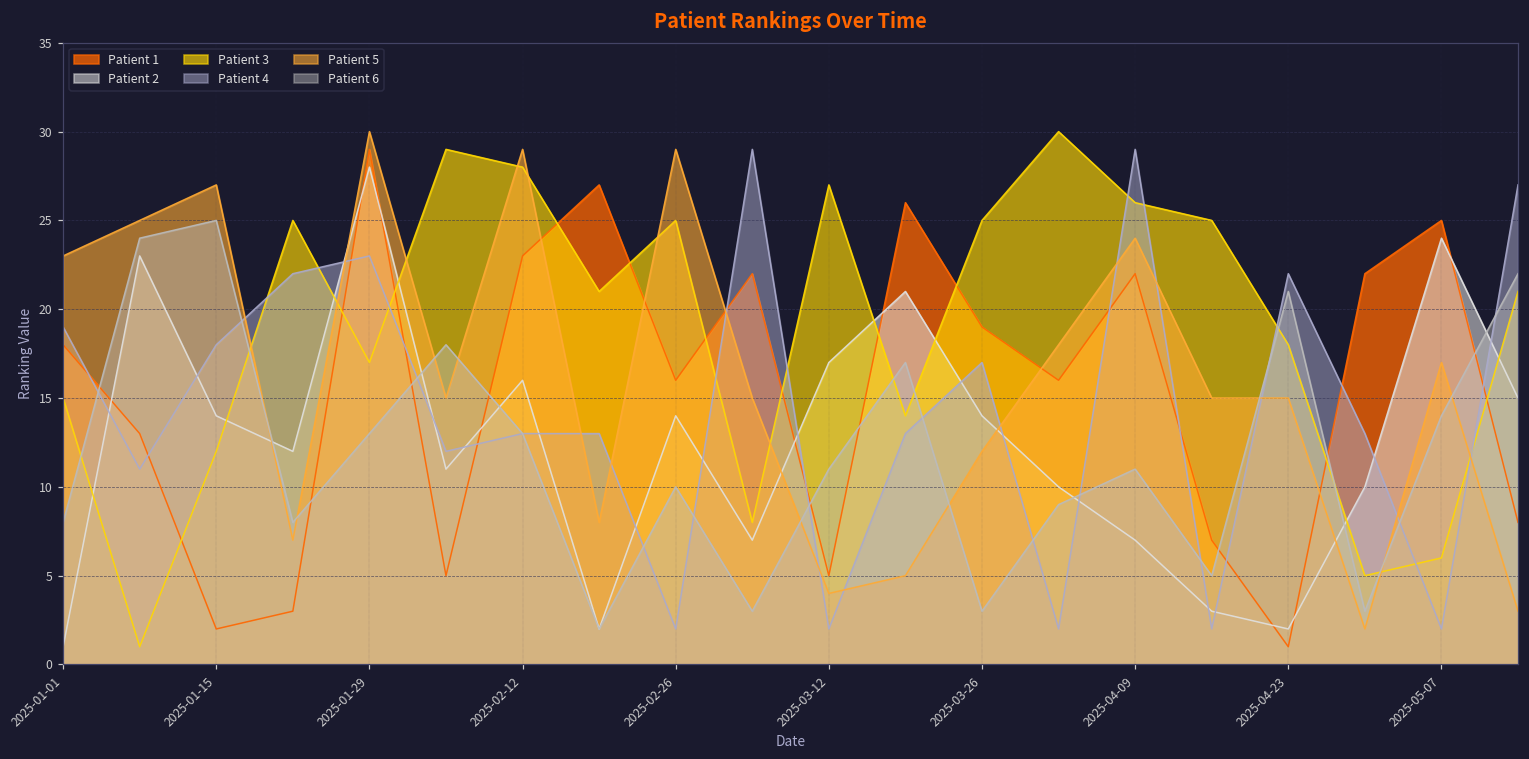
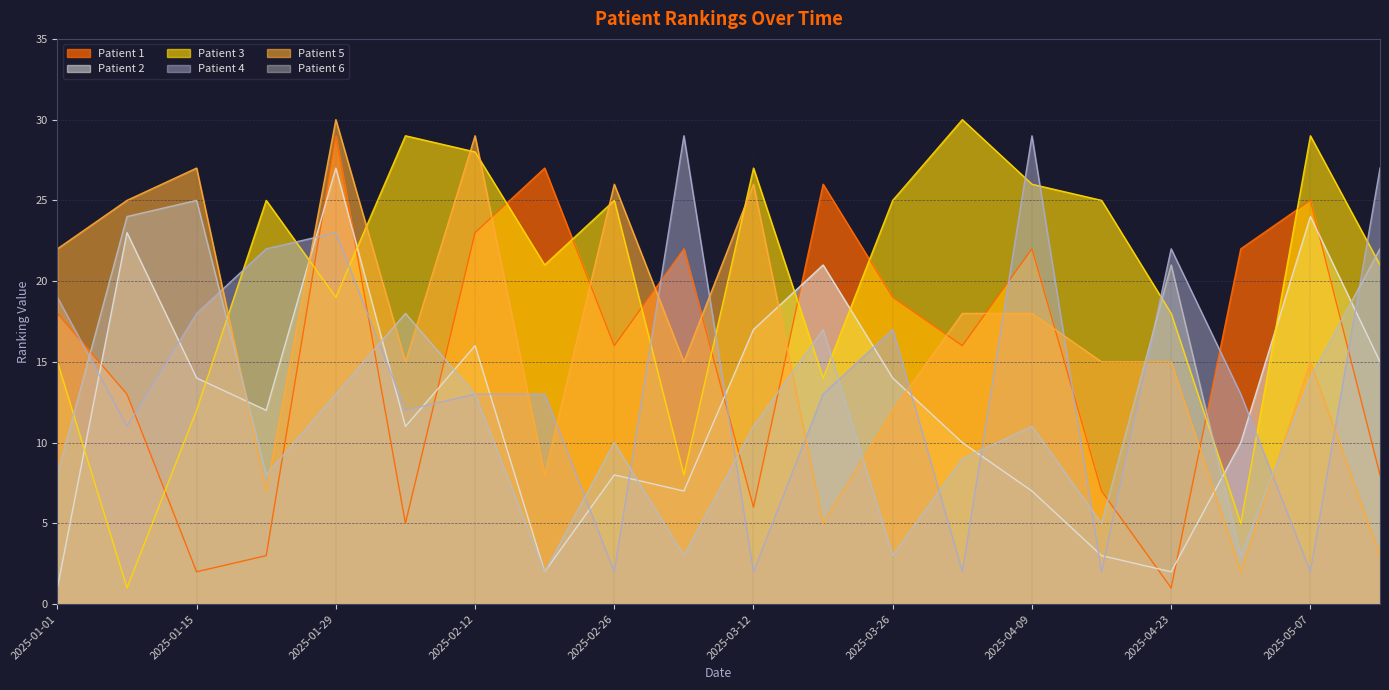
Patient 5, 2025-01-01: 23 -> 22
Patient 2, 2025-01-29: 28 -> 27
Patient 3, 2025-01-29: 17 -> 19
Patient 2, 2025-02-26: 14 -> 8
Patient 5, 2025-02-26: 29 -> 26
Patient 1, 2025-03-12: 5 -> 6
Patient 5, 2025-03-12: 4 -> 26
Patient 5, 2025-04-09: 24 -> 18
Patient 3, 2025-05-07: 6 -> 29
Patient 5, 2025-05-07: 17 -> 15
